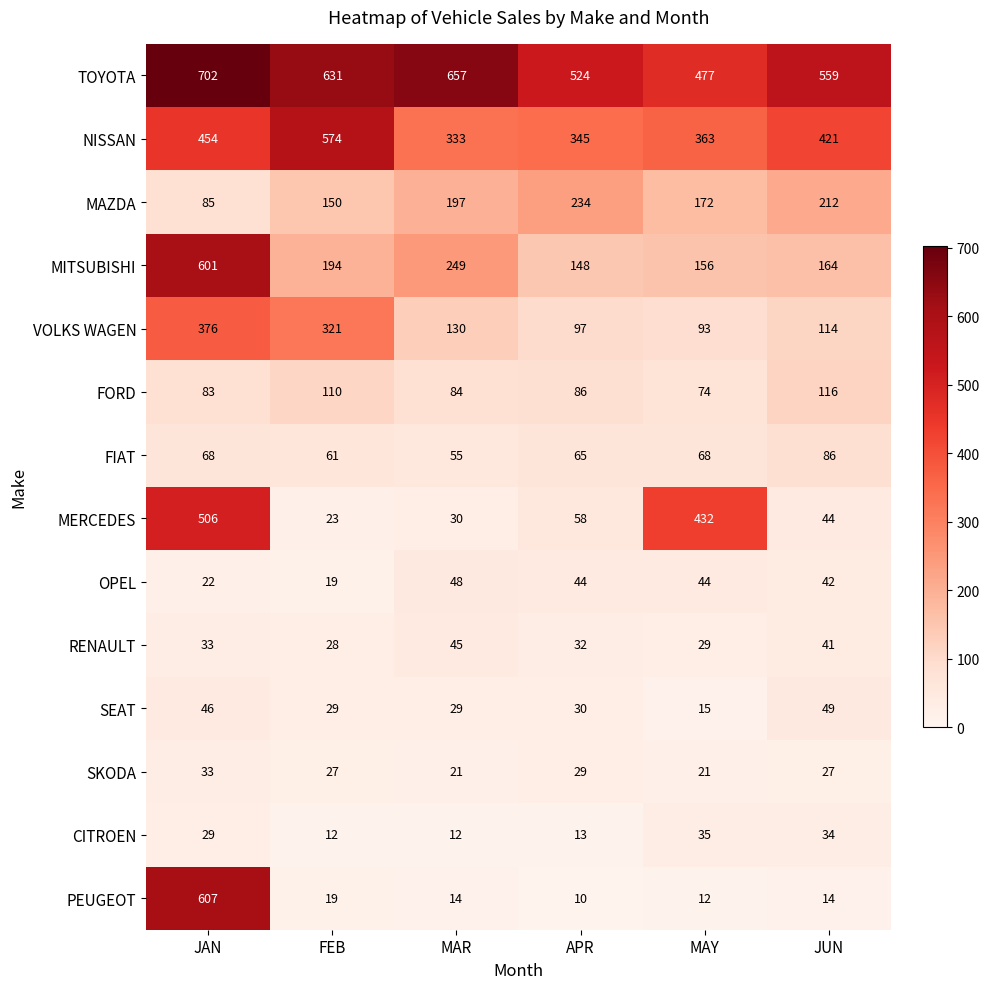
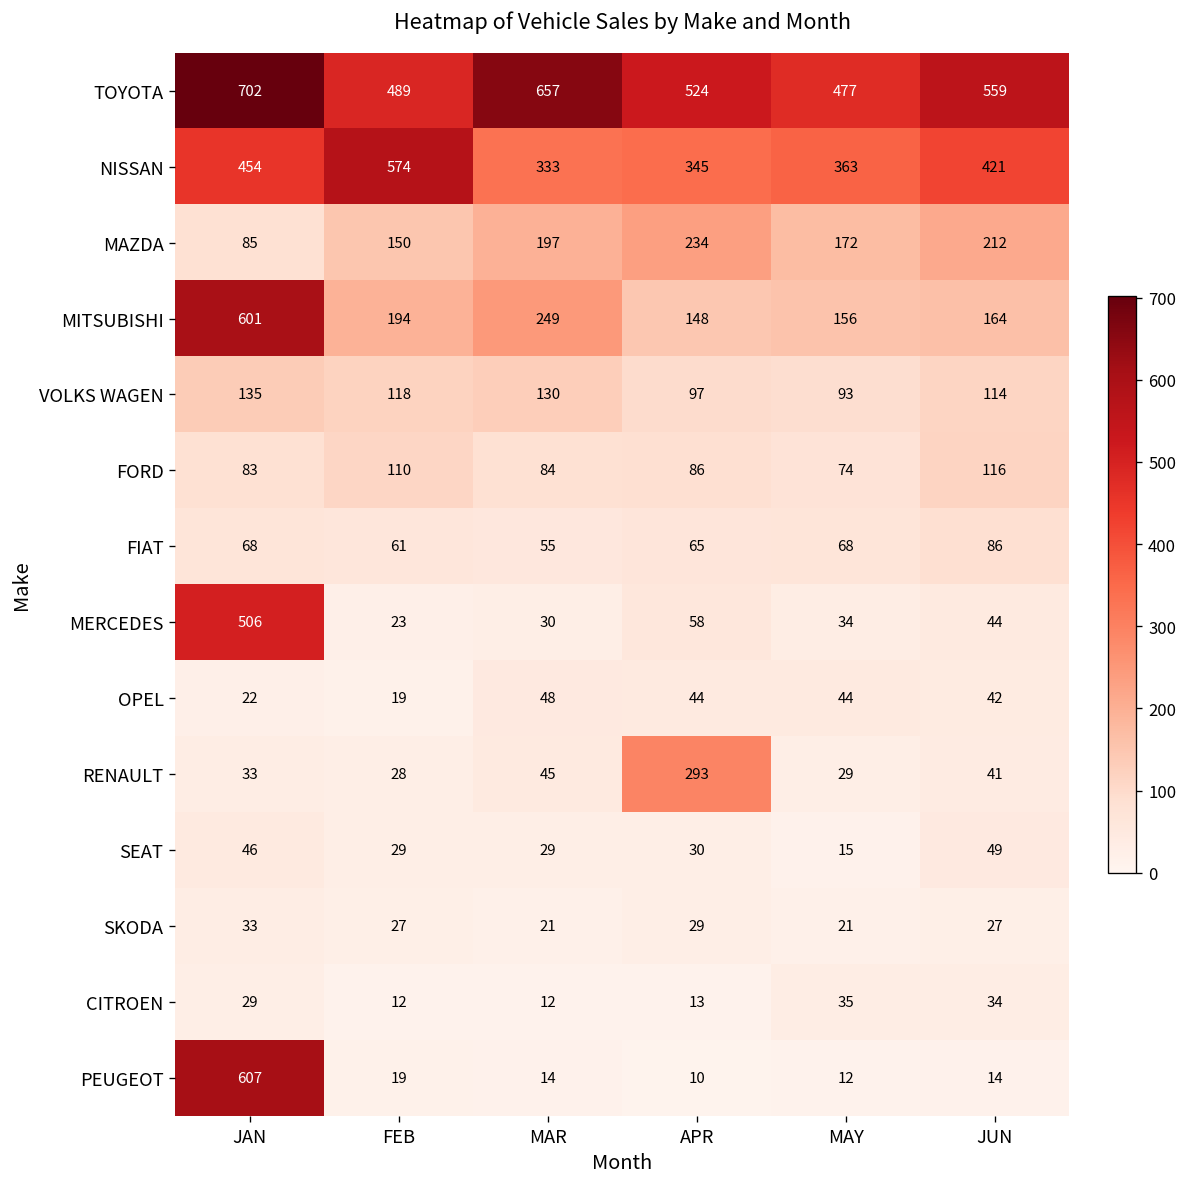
TOYOTA, FEB: 631 -> 489
VOLKS WAGEN, JAN: 376 -> 135
VOLKS WAGEN, FEB: 321 -> 118
MERCEDES, MAY: 432 -> 34
RENAULT, APR: 32 -> 293
